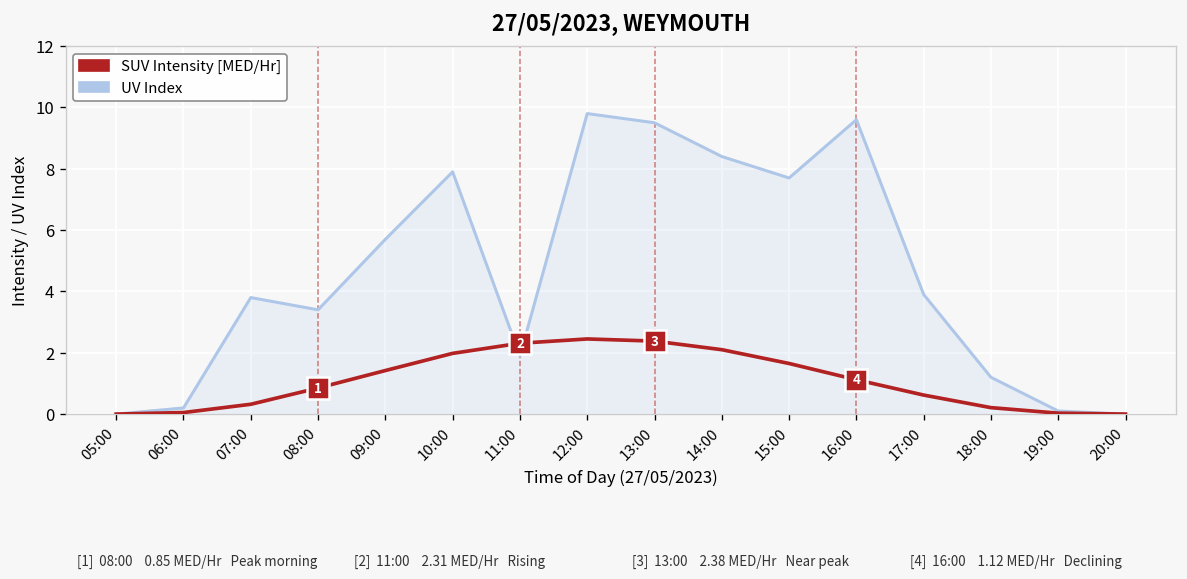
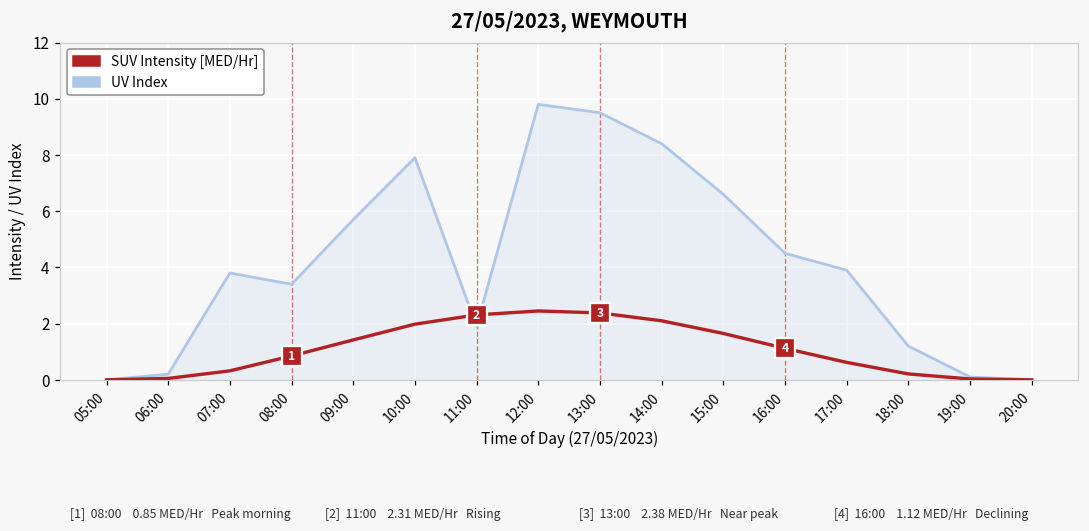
UV Index, 15:00: 7.7 -> 6.6
UV Index, 16:00: 9.6 -> 4.5
